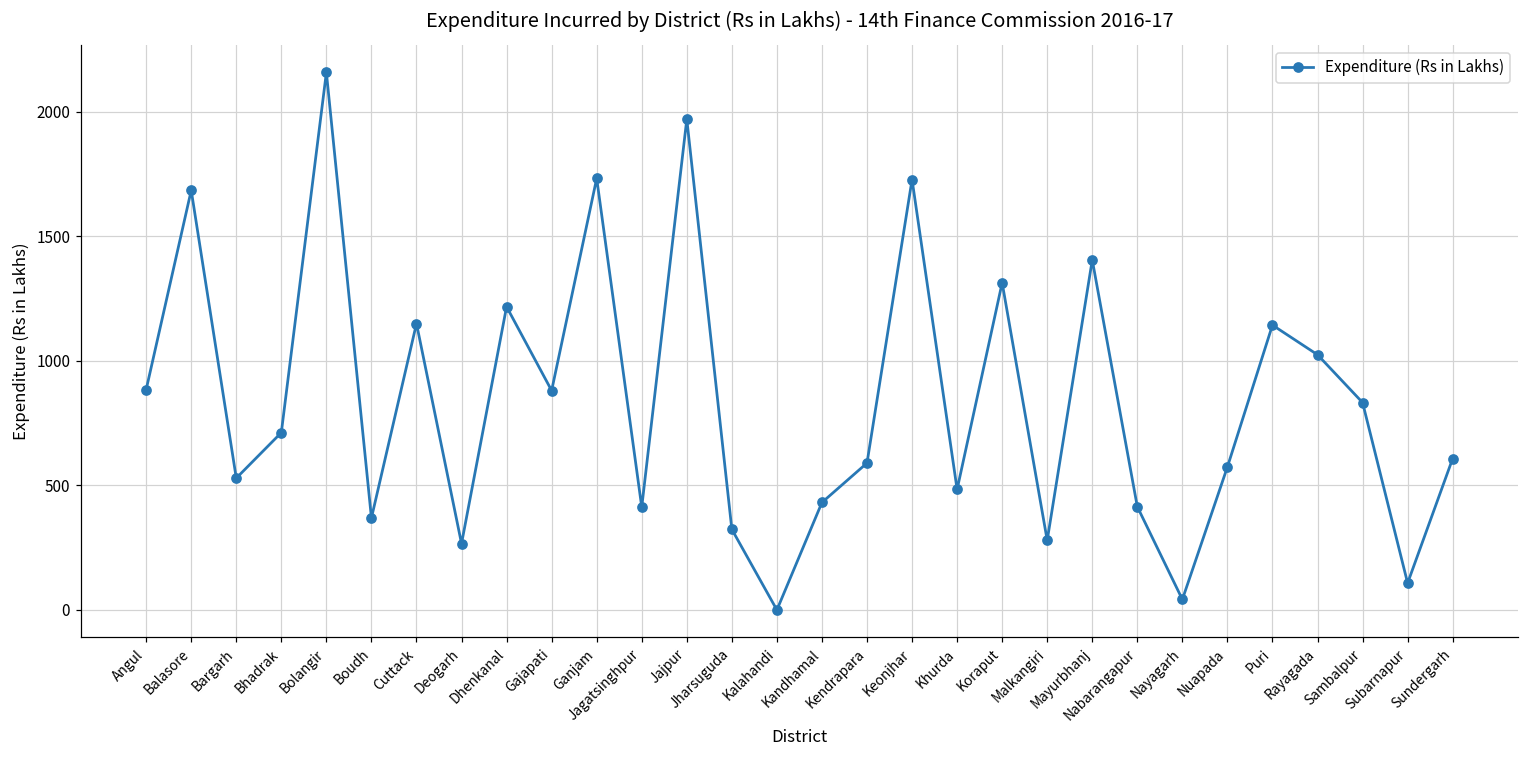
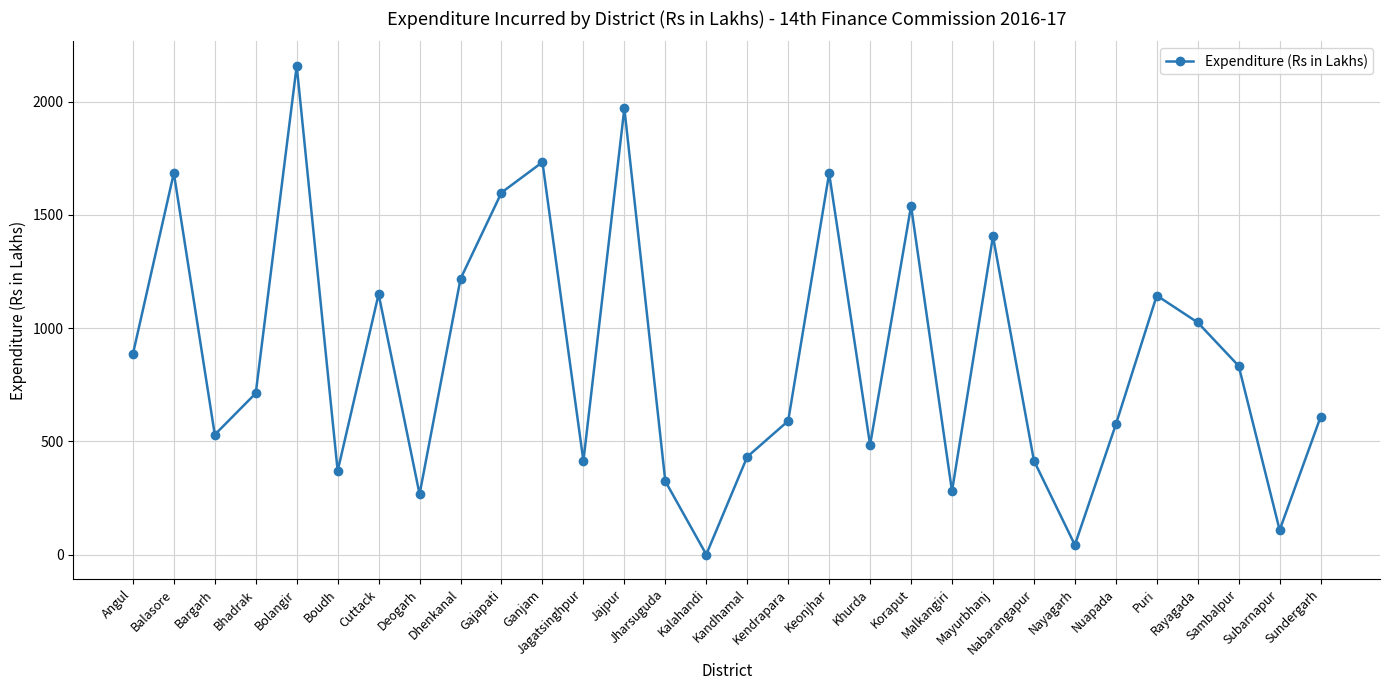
Gajapati: 880 -> 1600
Keonjhar: 1730 -> 1680
Koraput: 1310 -> 1540
